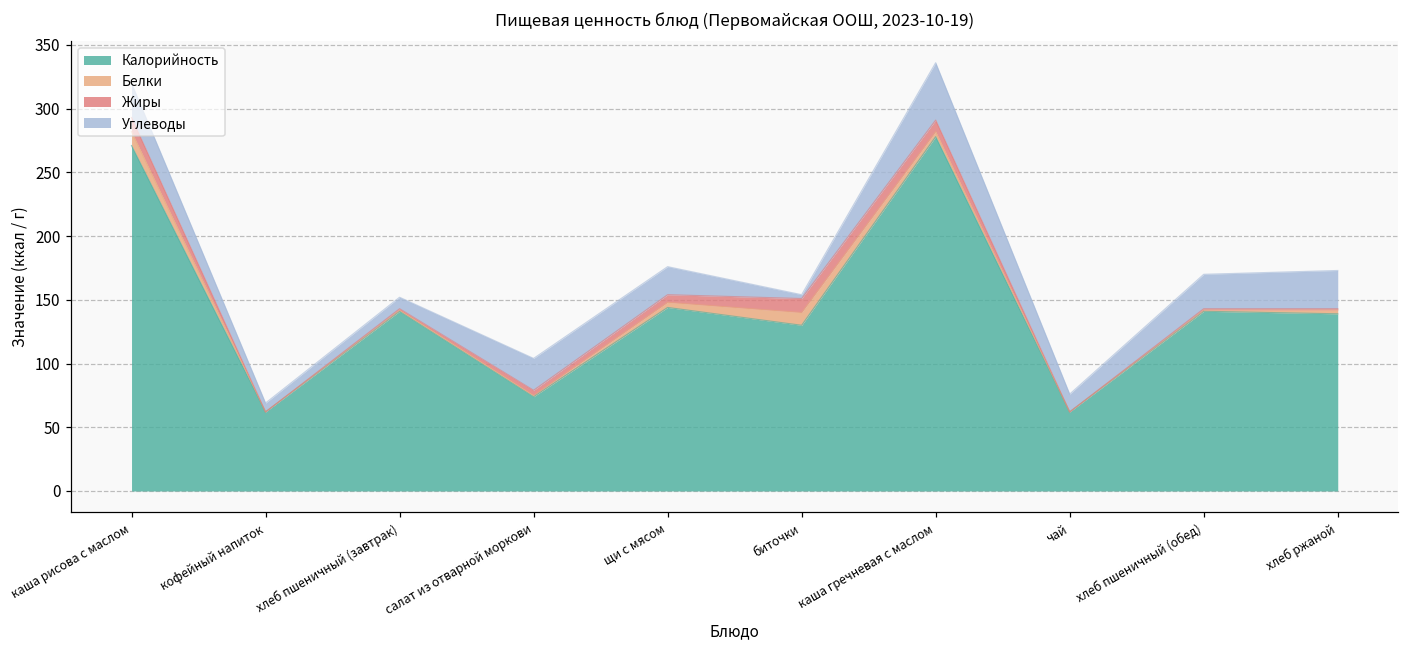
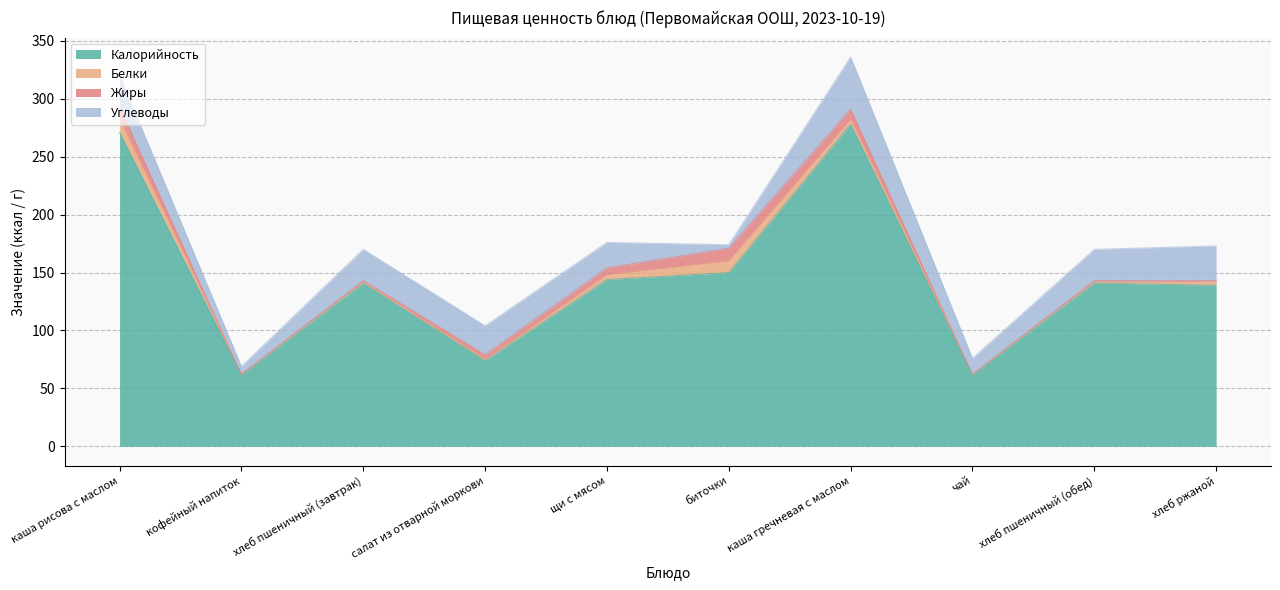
Углеводы, хлеб пшеничный (завтрак): 9 -> 27
Калорийность, биточки: 130 -> 150
